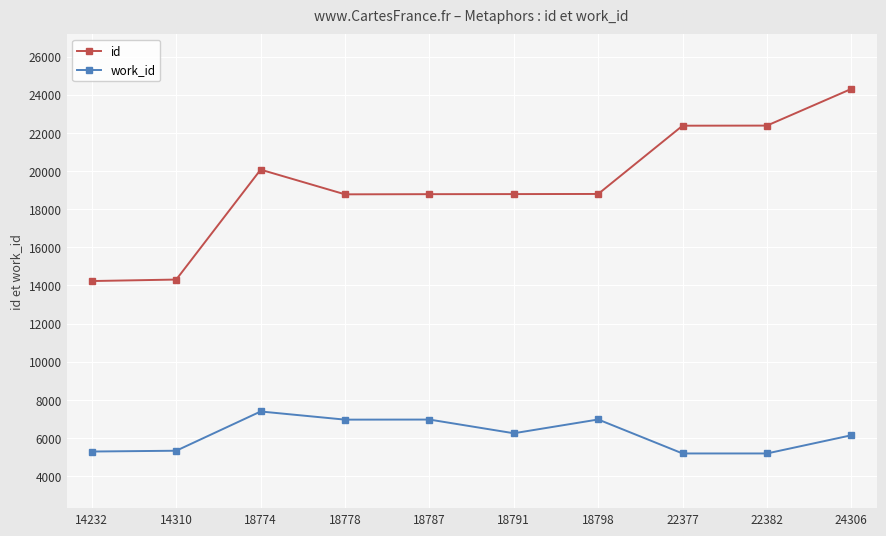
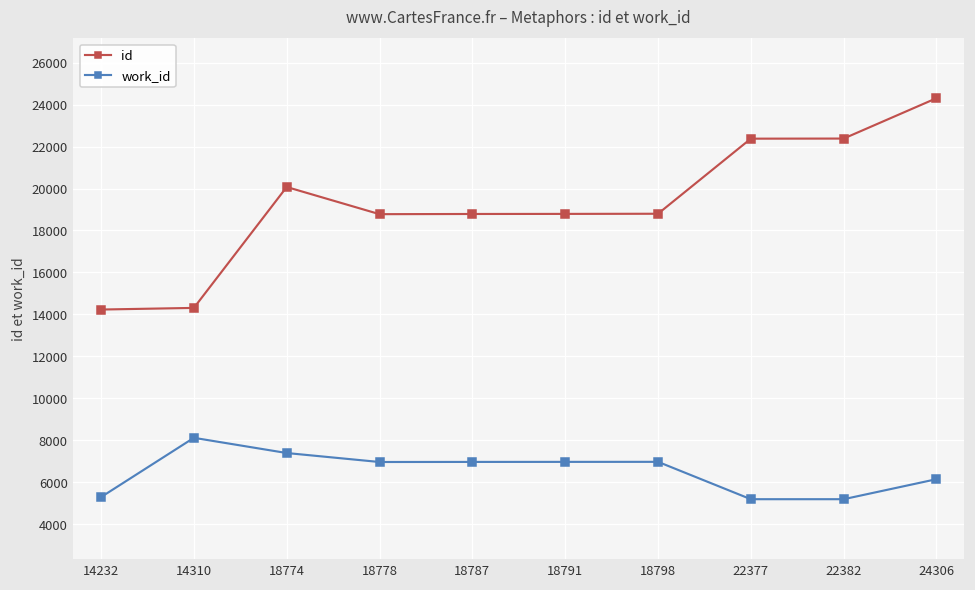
work_id, 14310: 5300 -> 8100
work_id, 18791: 6300 -> 7000
